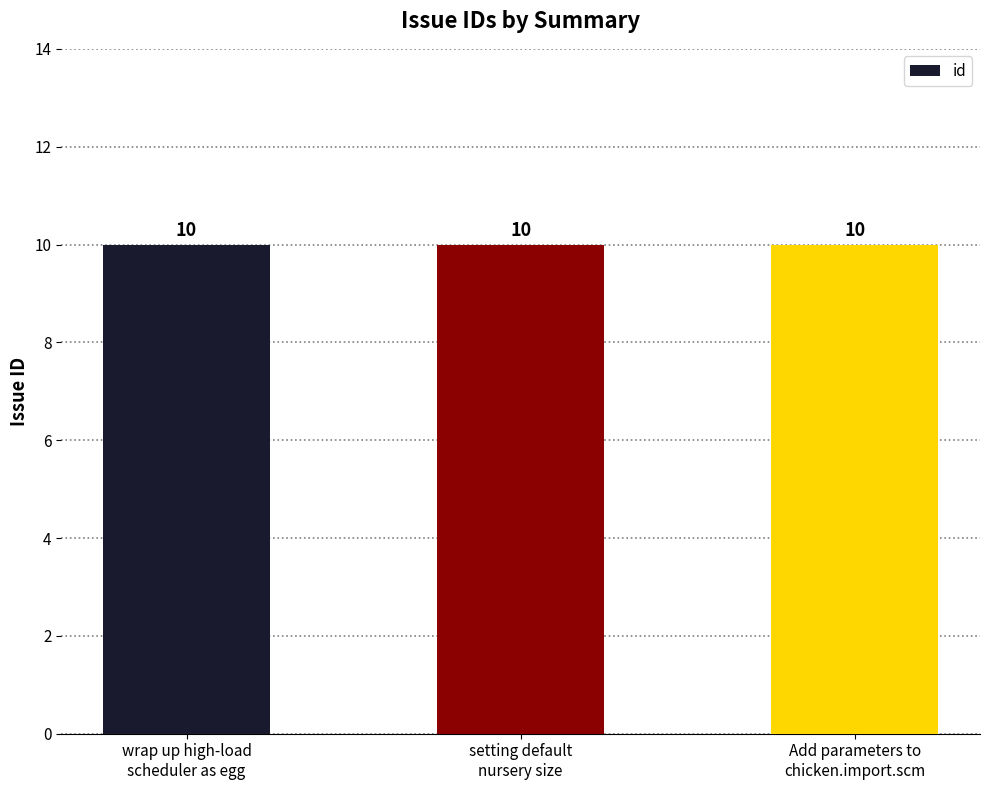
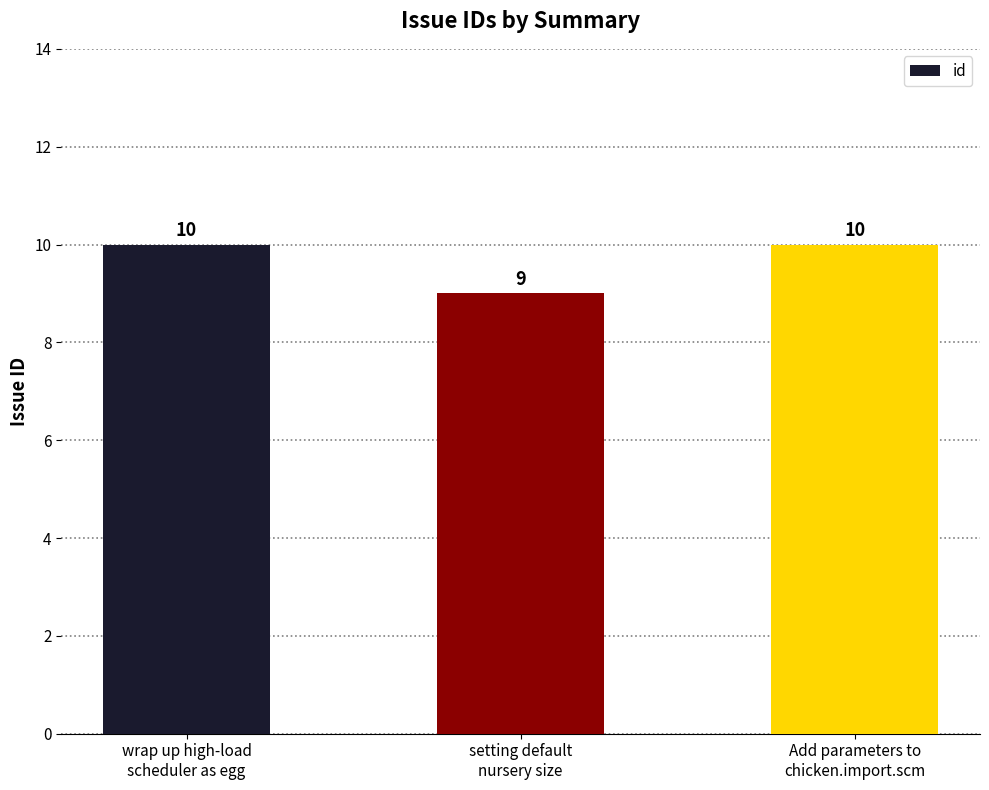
setting default nursery size: 10 -> 9
